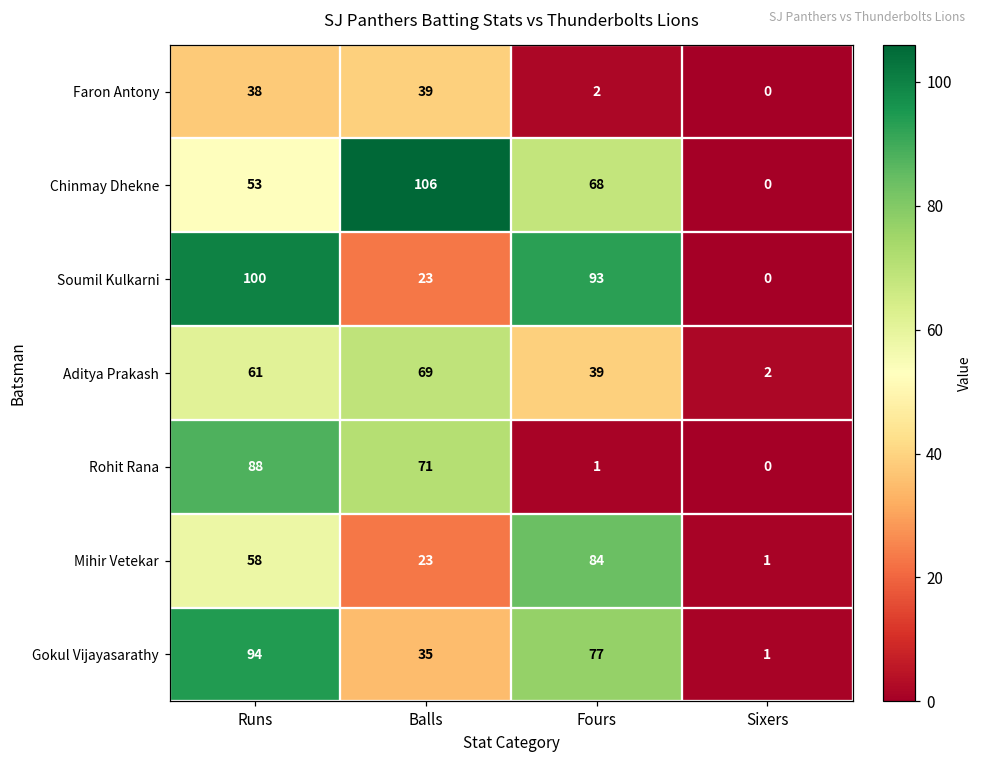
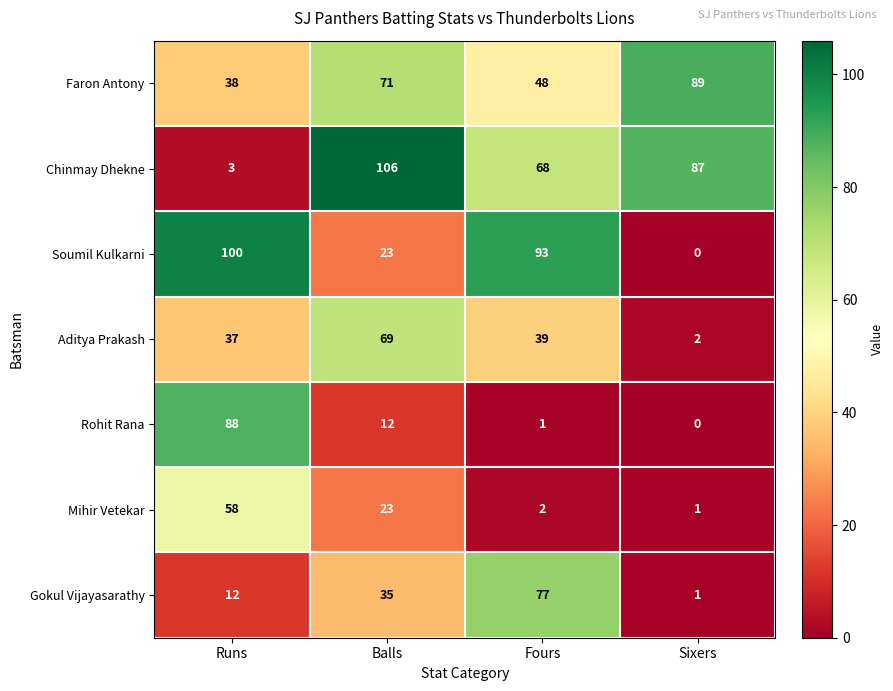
Faron Antony, Balls: 39 -> 71
Faron Antony, Fours: 2 -> 48
Faron Antony, Sixers: 0 -> 89
Chinmay Dhekne, Runs: 53 -> 3
Chinmay Dhekne, Sixers: 0 -> 87
Aditya Prakash, Runs: 61 -> 37
Rohit Rana, Balls: 71 -> 12
Mihir Vetekar, Fours: 84 -> 2
Gokul Vijayasarathy, Runs: 94 -> 12
